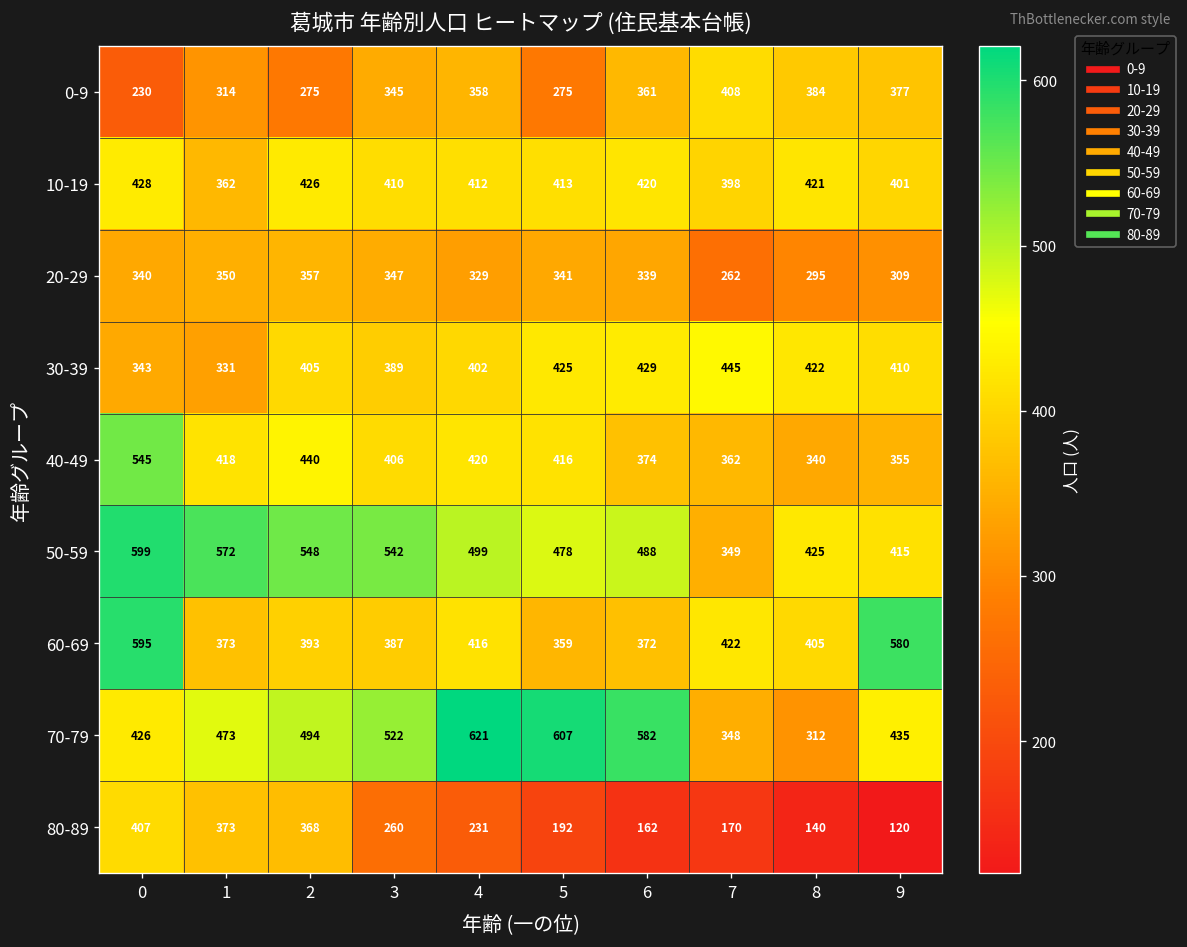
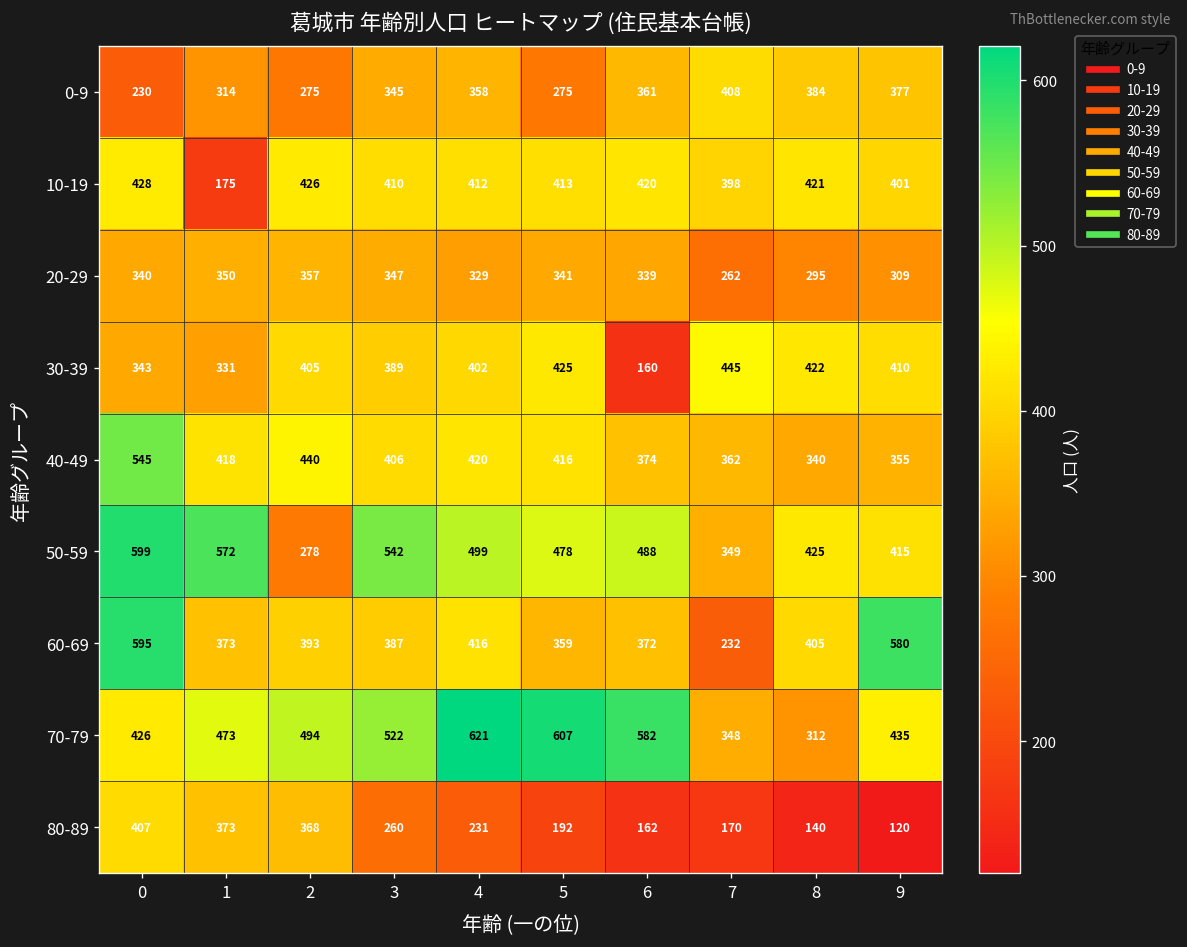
10-19, 1: 362 -> 175
30-39, 6: 429 -> 160
50-59, 2: 548 -> 278
60-69, 7: 422 -> 232
